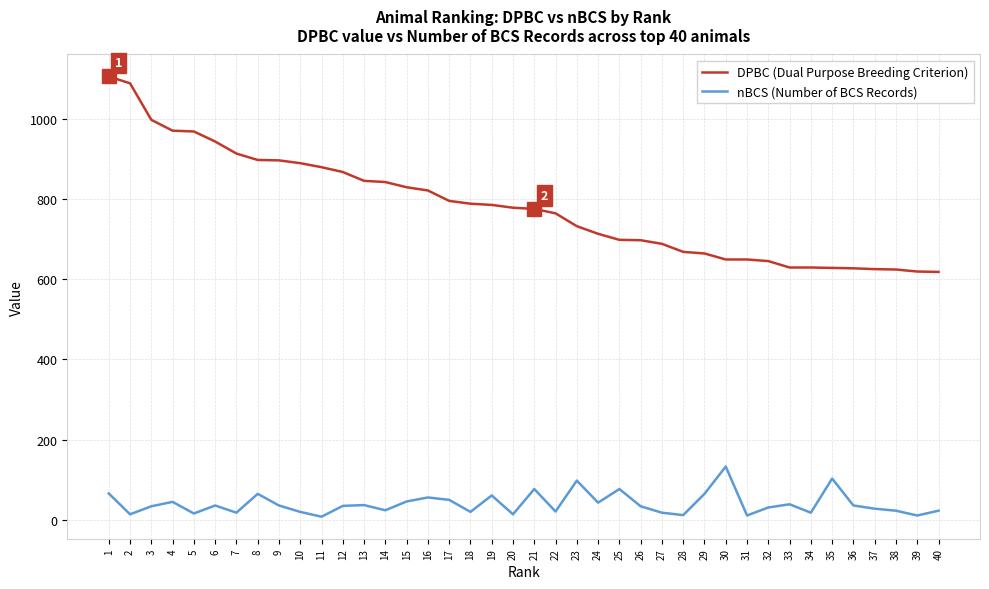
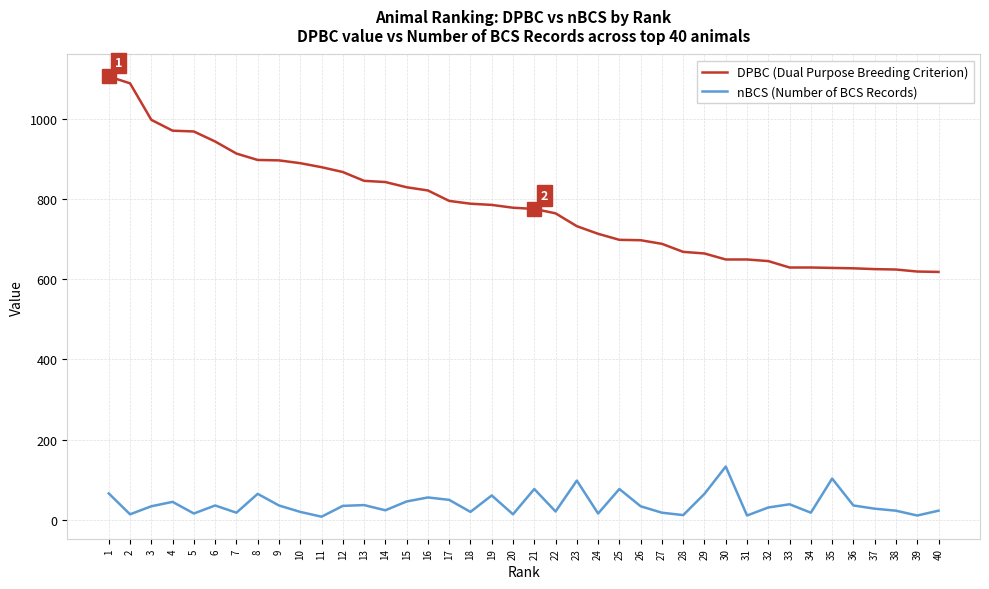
nBCS (Number of BCS Records), 24: 40 -> 20
